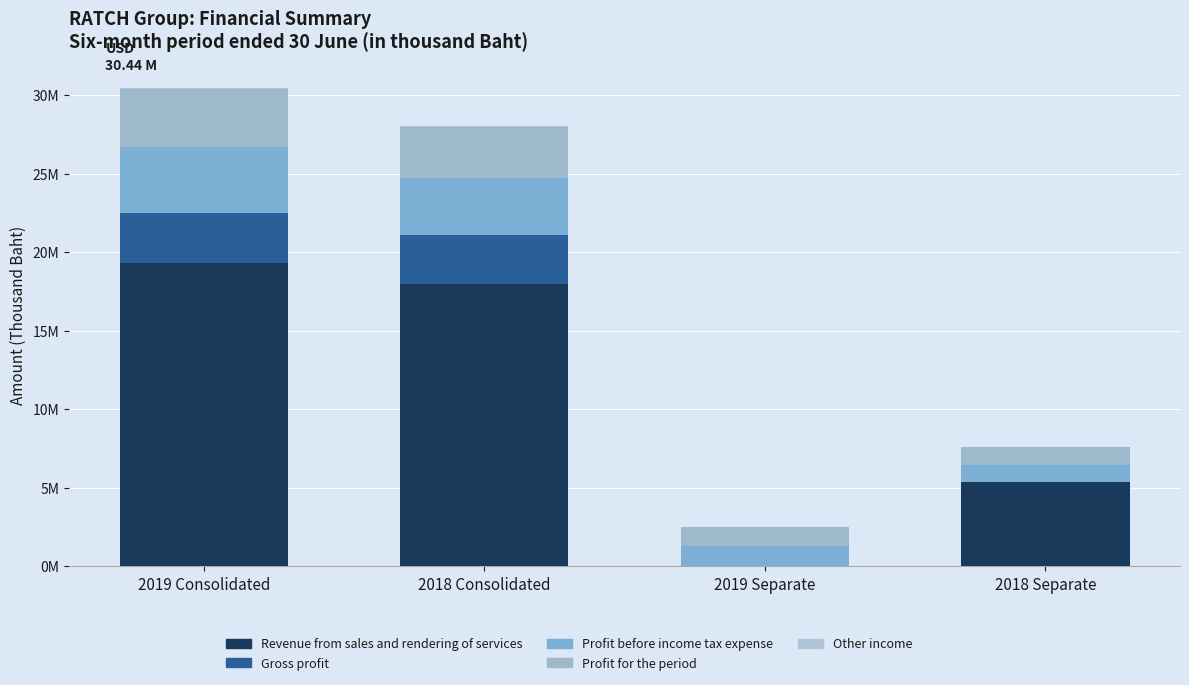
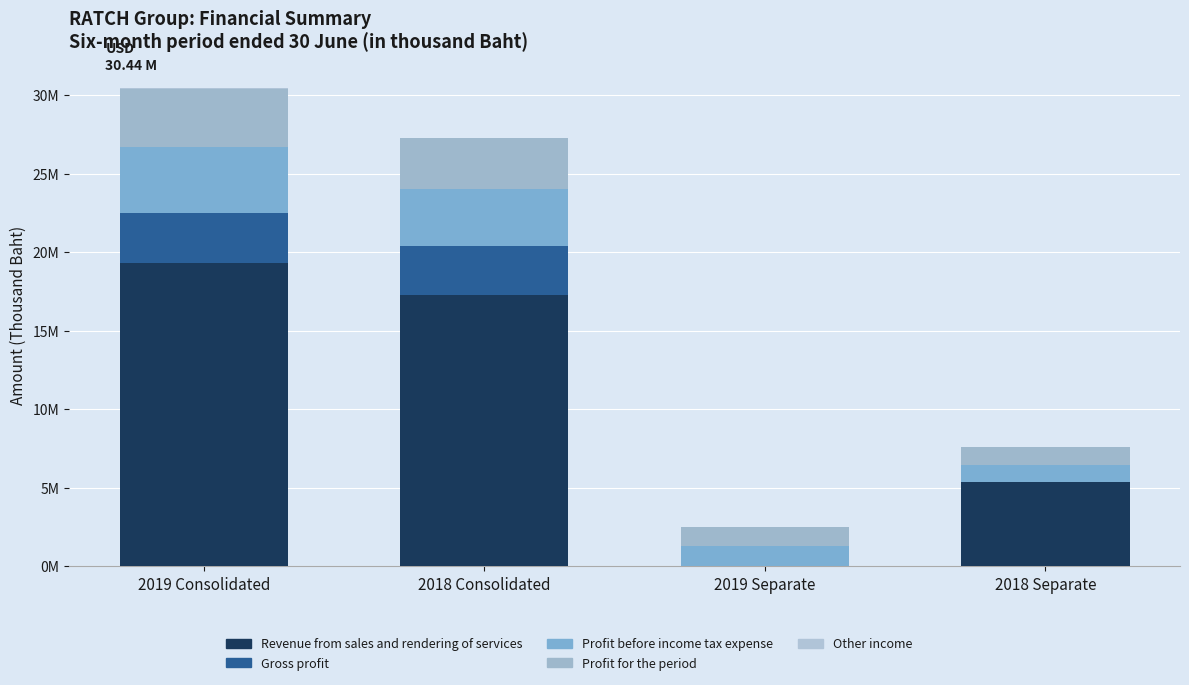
Revenue from sales and rendering of services, 2018 Consolidated: 18000000 -> 17300000
